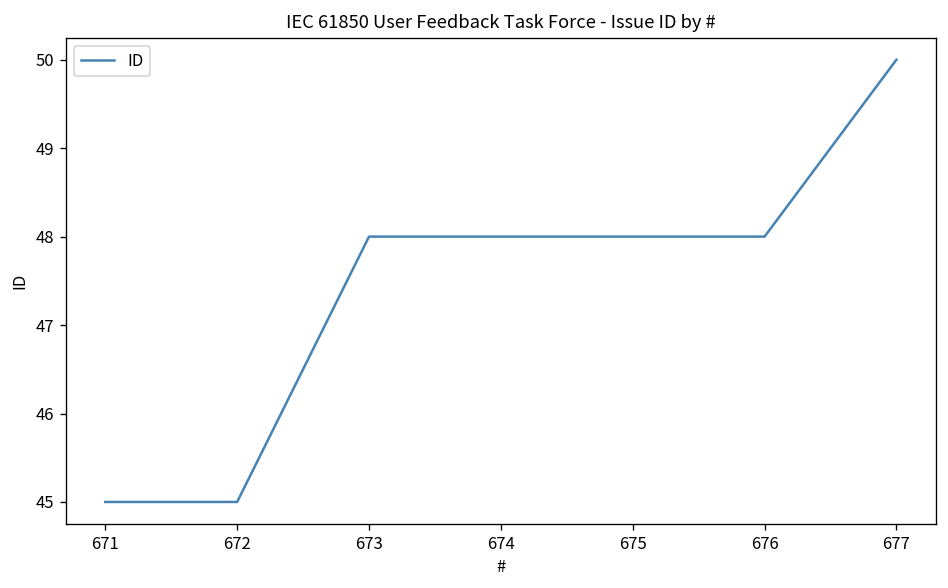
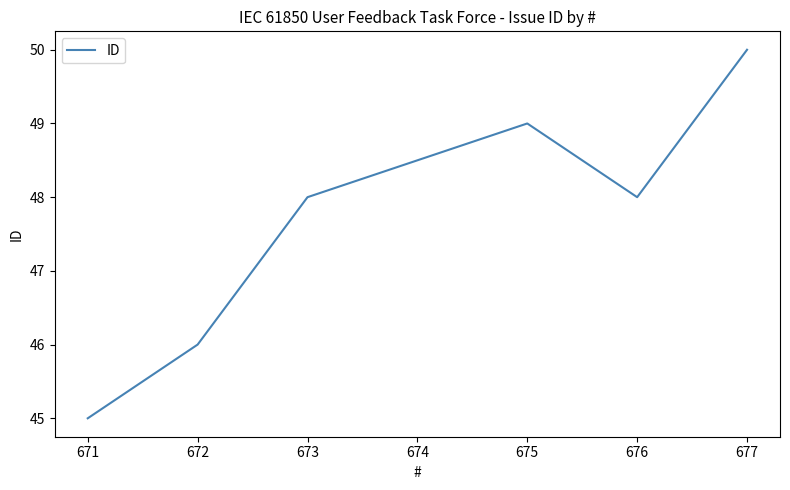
672: 45 -> 46
675: 48 -> 49
